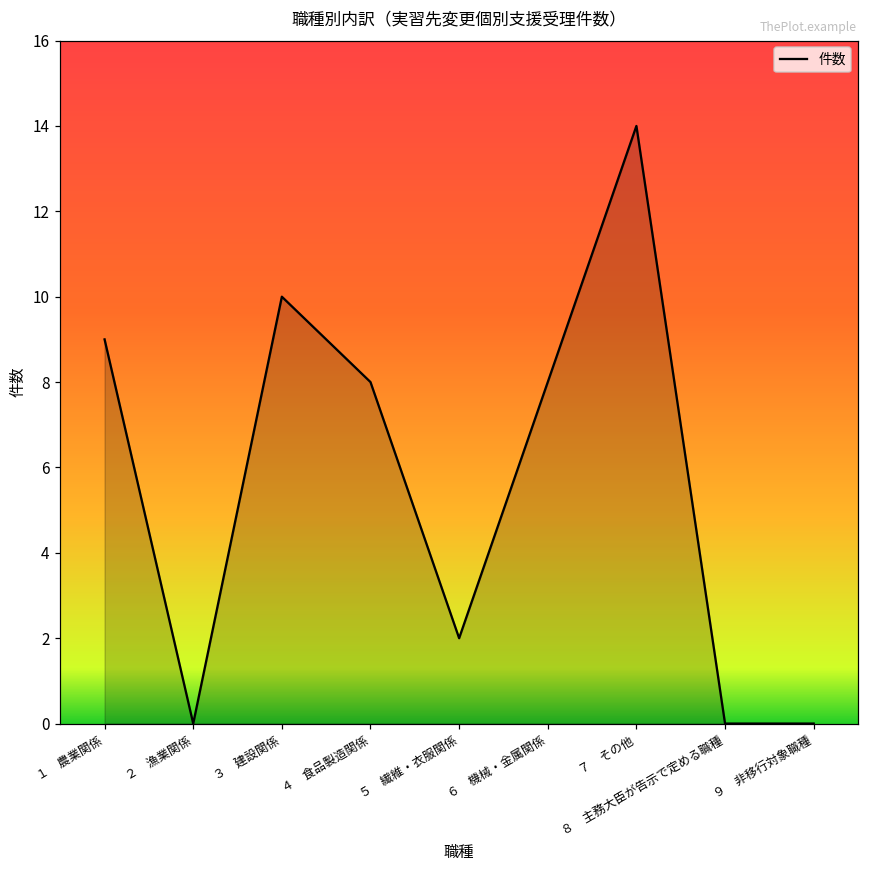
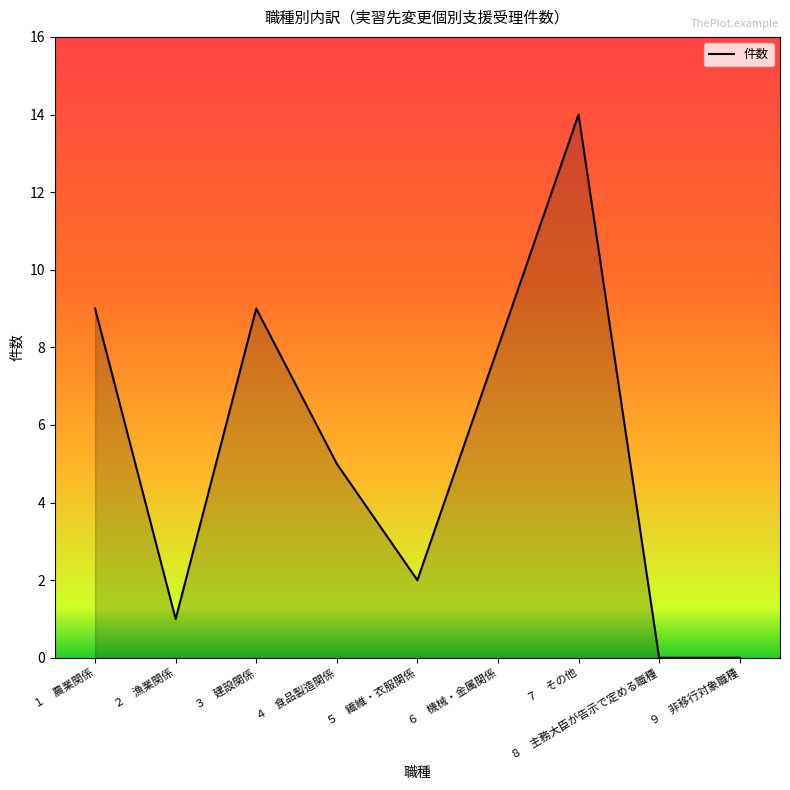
２ 漁業関係: 0 -> 1
３ 建設関係: 10 -> 9
４ 食品製造関係: 8 -> 5
